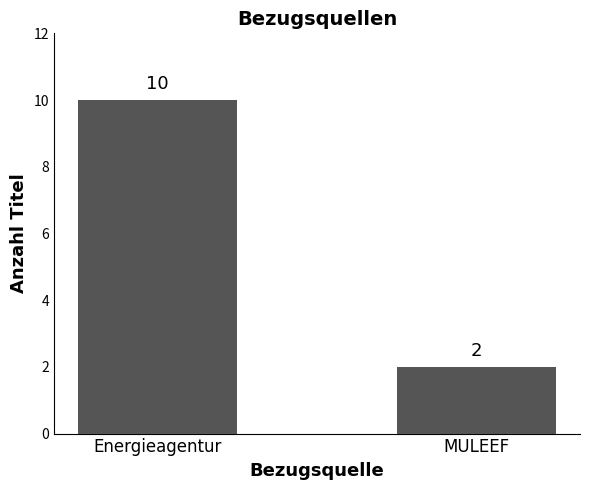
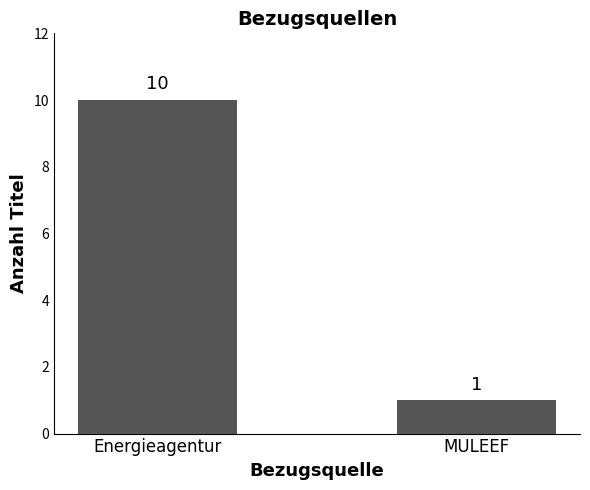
MULEEF: 2 -> 1
